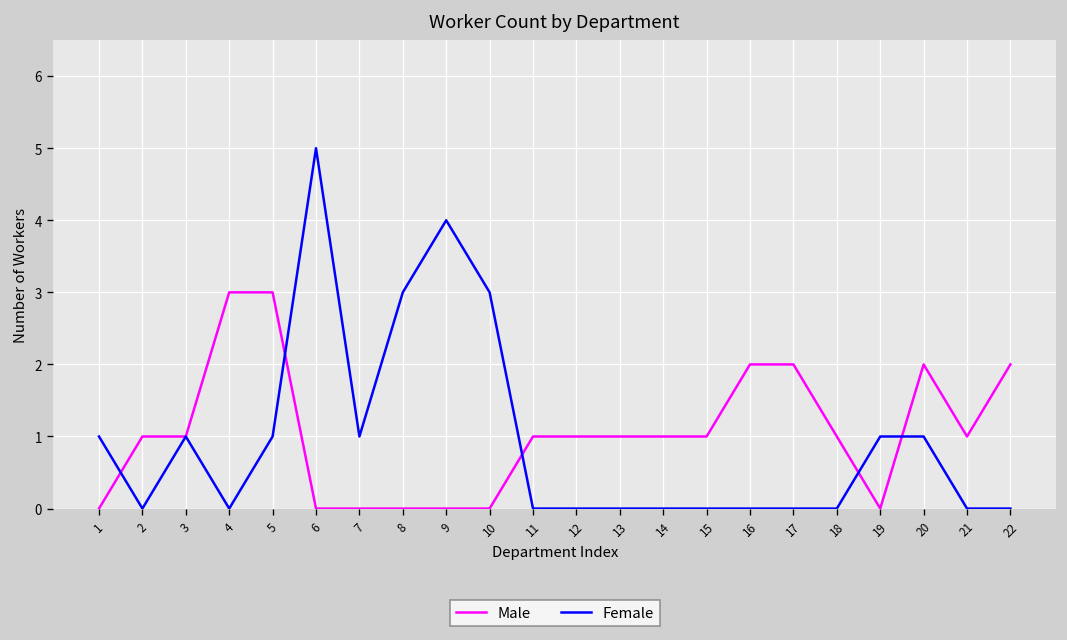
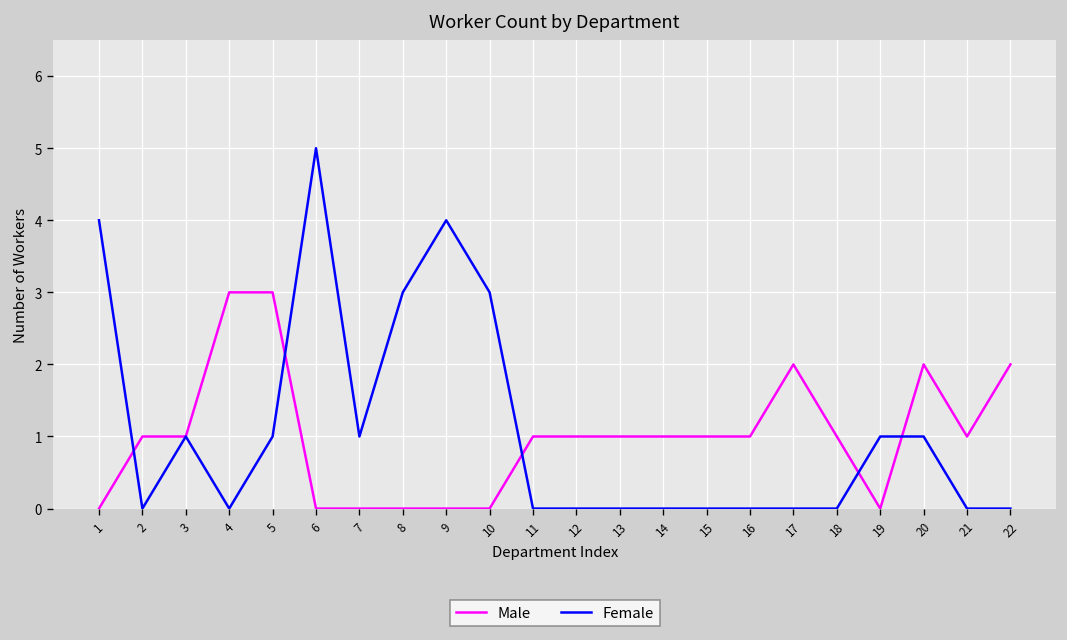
Female, 1: 1 -> 4
Male, 16: 2 -> 1
